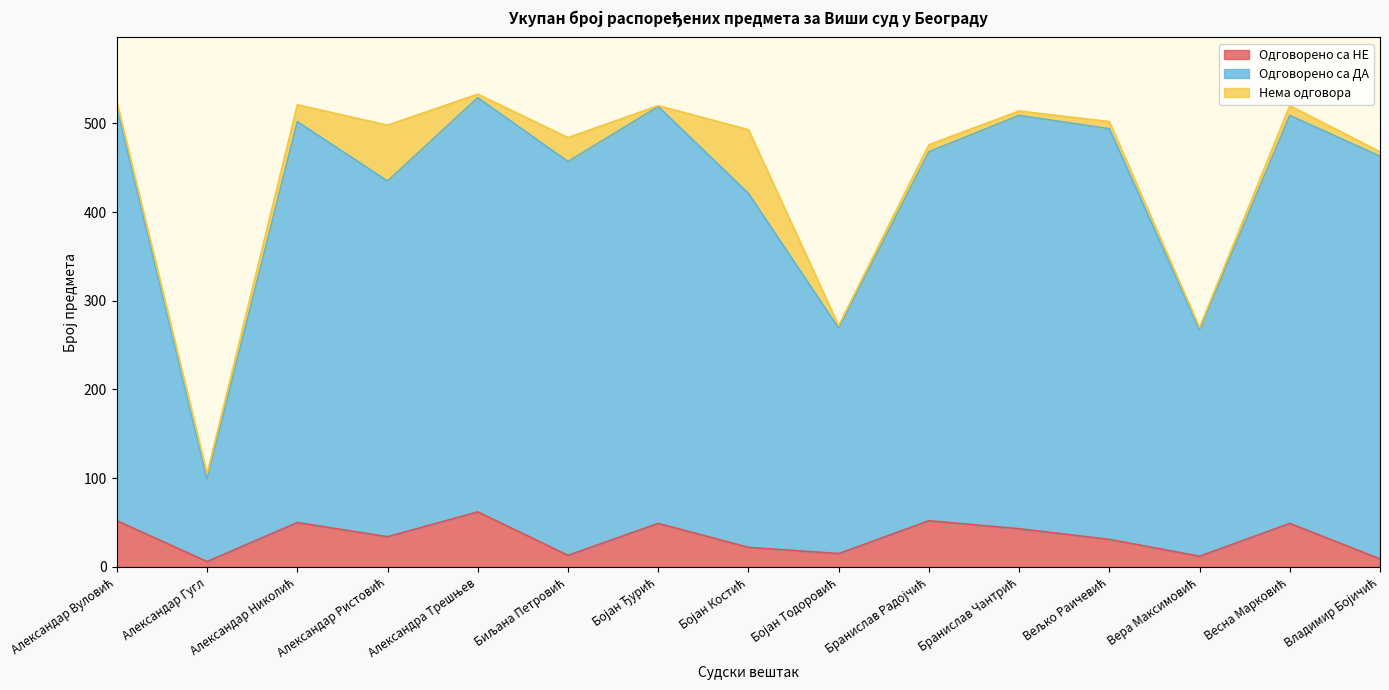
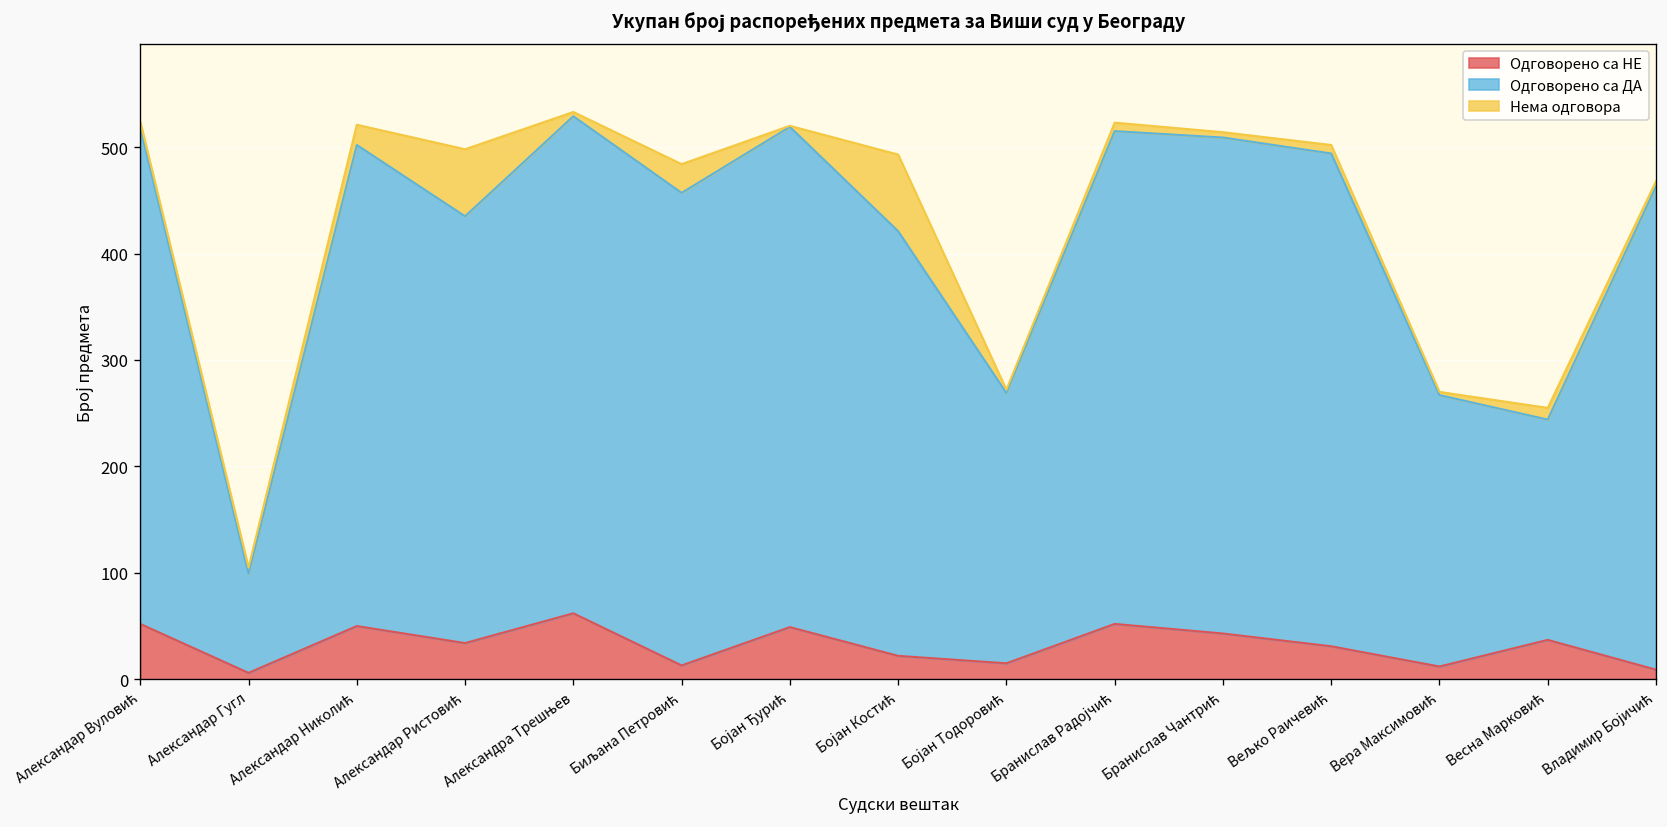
Одговорено са ДА, Бранислав Радојчић: 420 -> 460
Одговорено са НЕ, Весна Марковић: 50 -> 40
Одговорено са ДА, Весна Марковић: 460 -> 210
